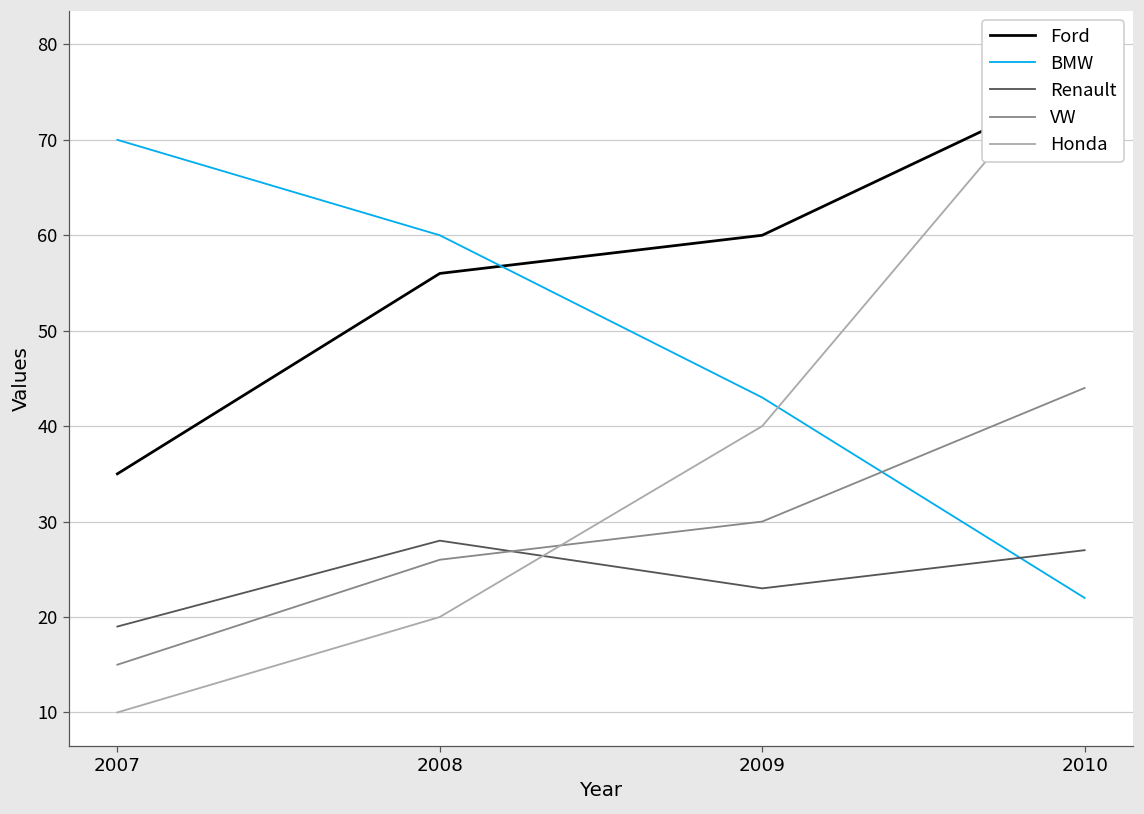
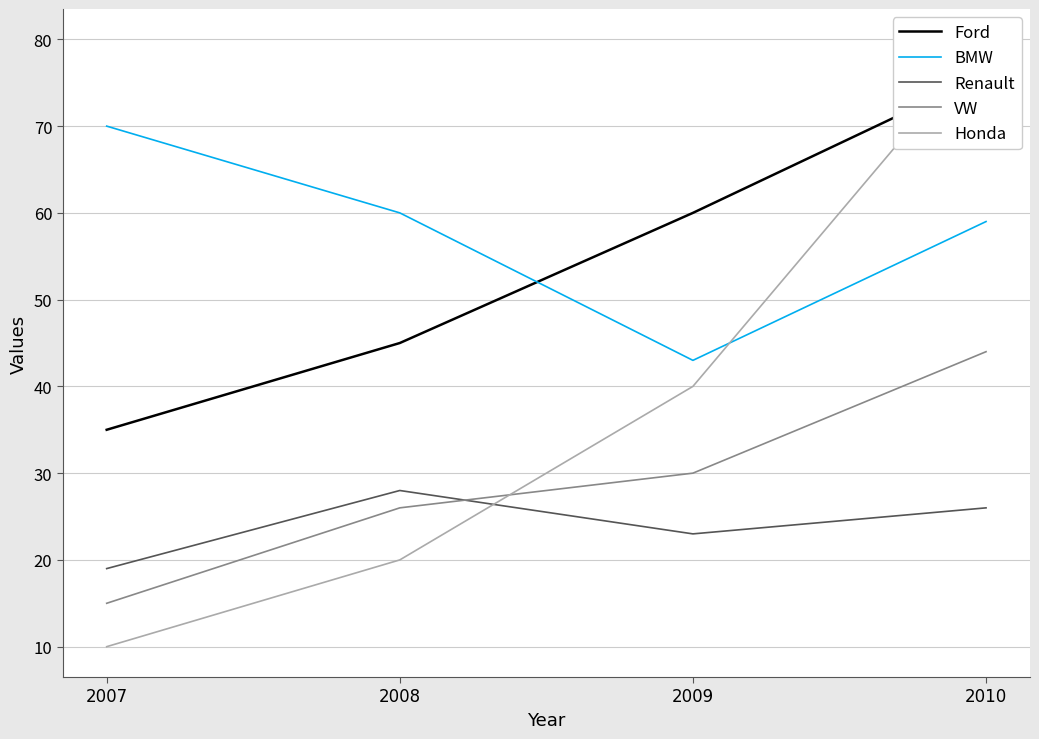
Ford, 2008: 56 -> 45
BMW, 2010: 22 -> 59
Renault, 2010: 27 -> 26
